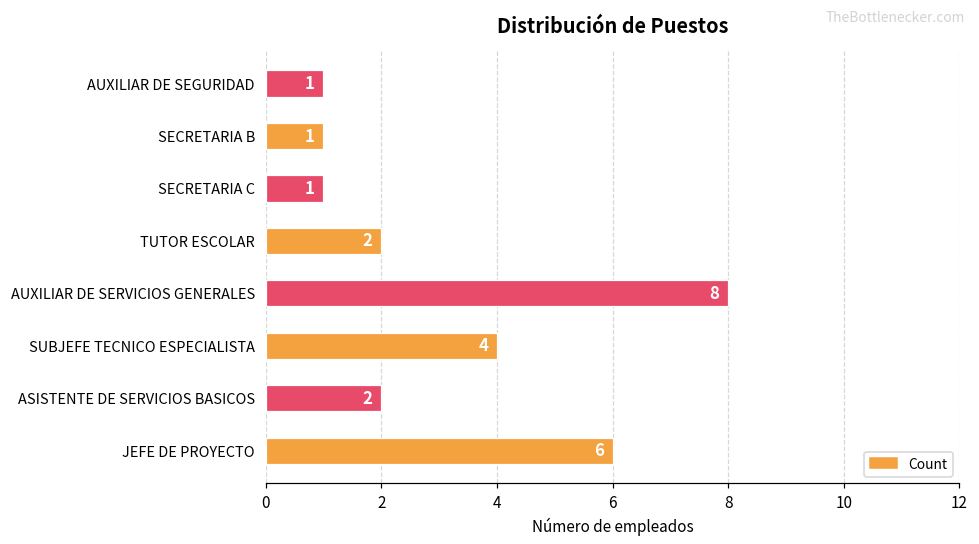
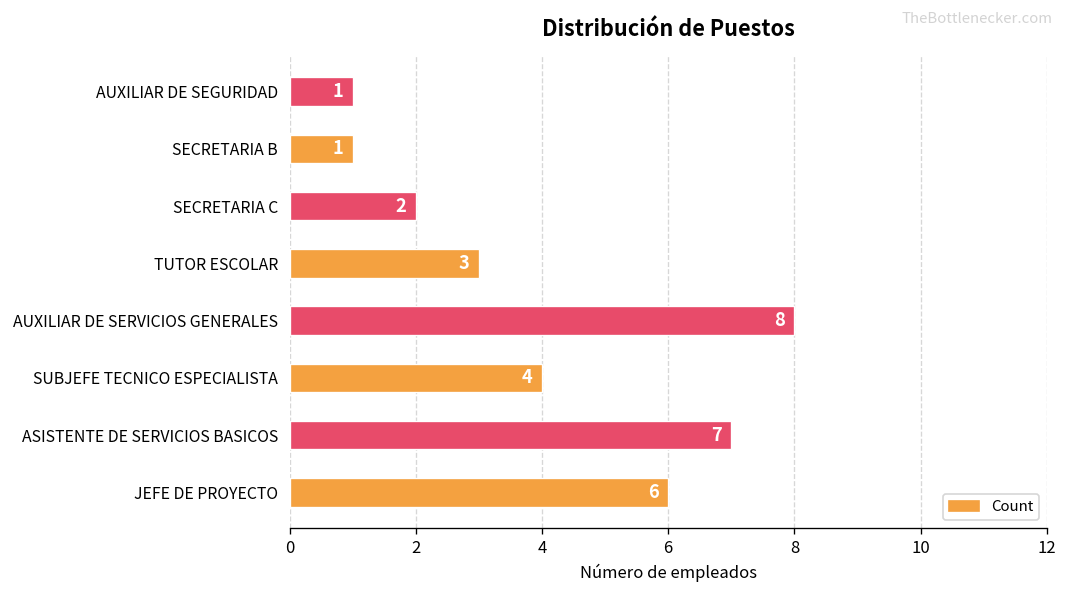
SECRETARIA C: 1 -> 2
TUTOR ESCOLAR: 2 -> 3
ASISTENTE DE SERVICIOS BASICOS: 2 -> 7
